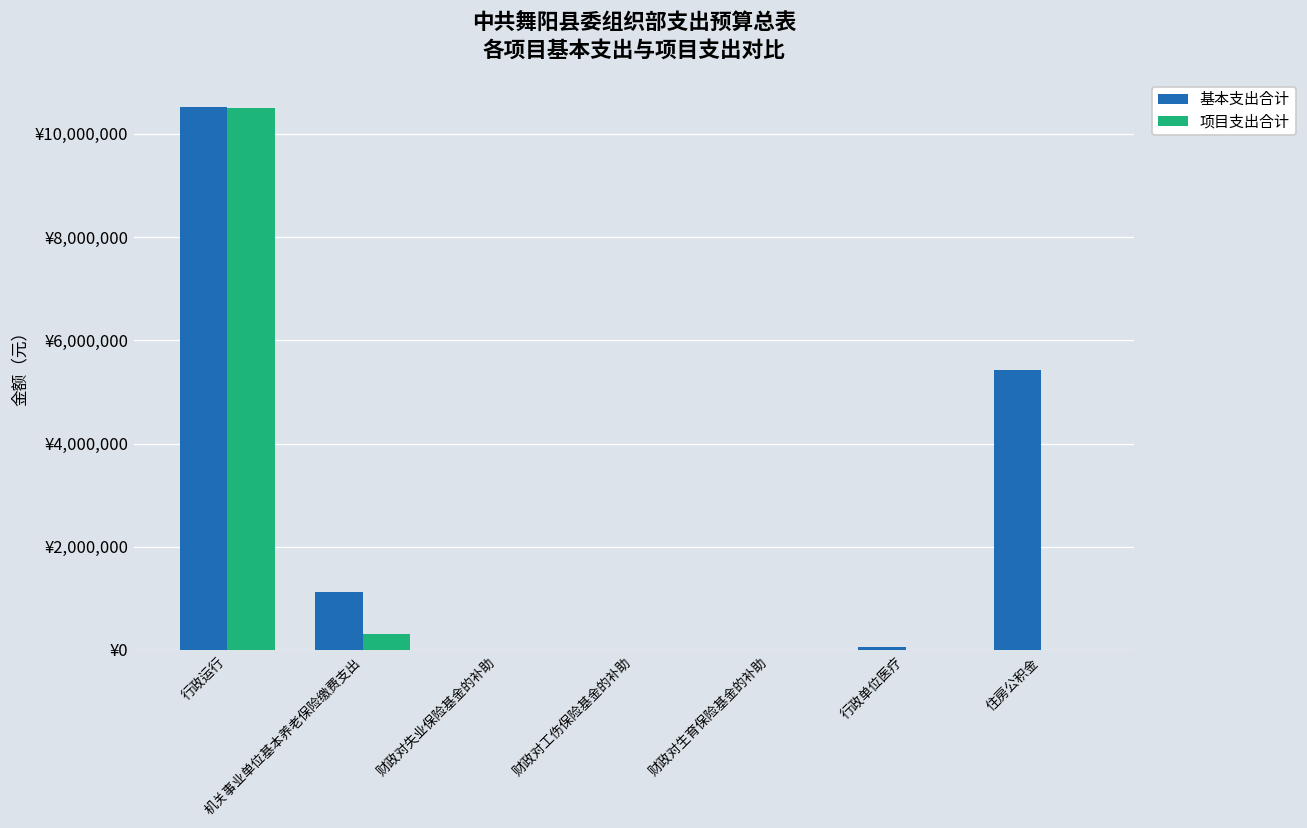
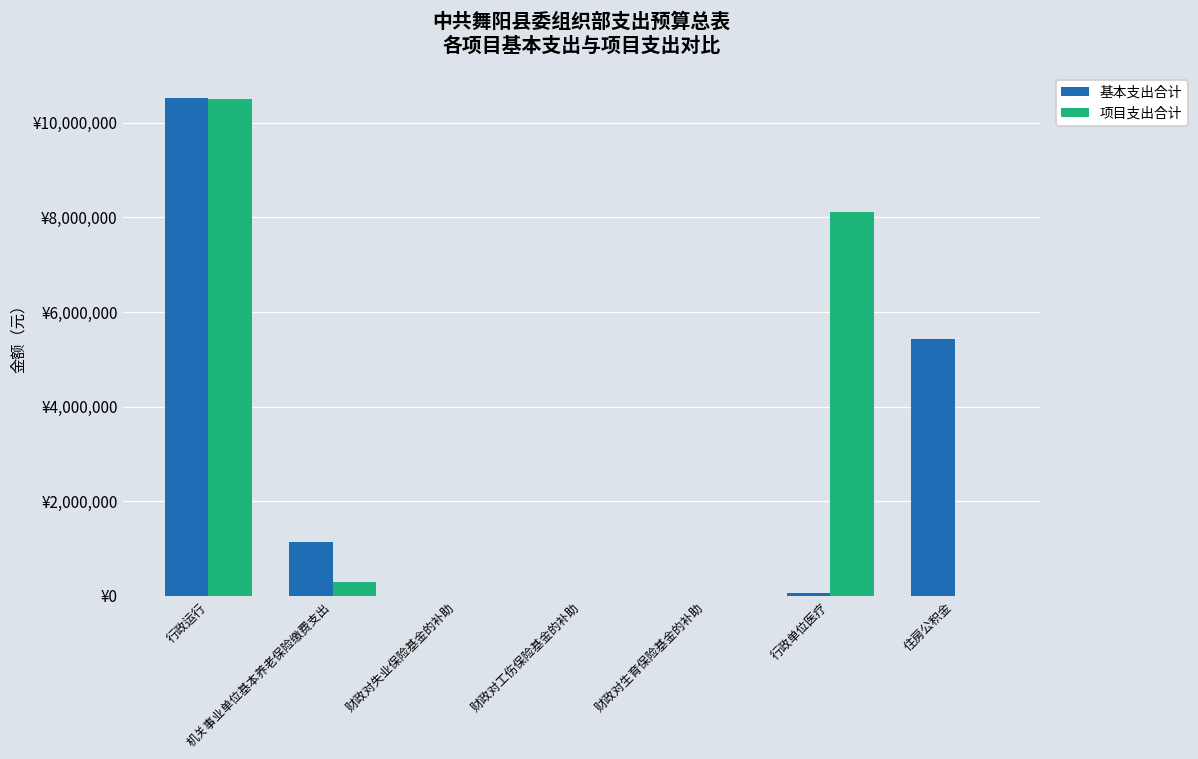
项目支出合计, 行政单位医疗: ¥0 -> ¥8,100,000
